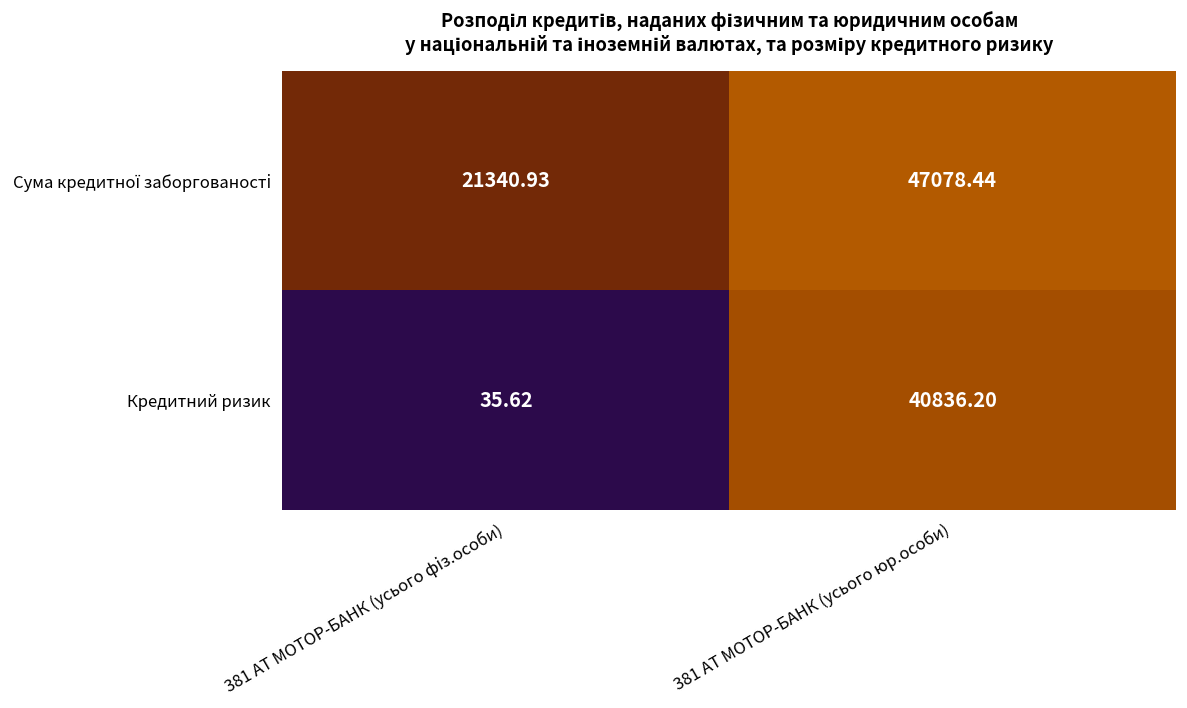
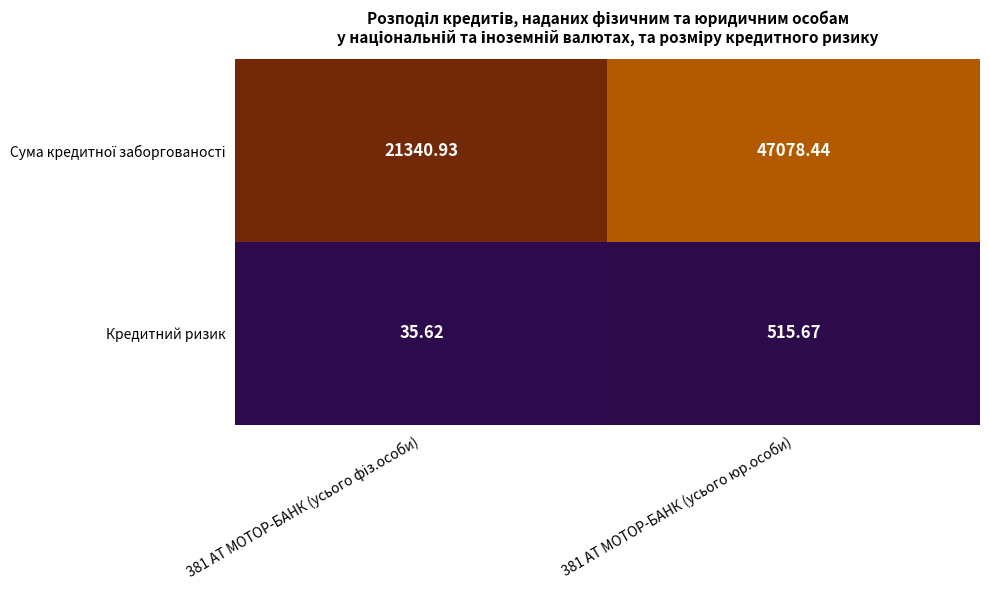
Кредитний ризик, 381 АТ МОТОР-БАНК (усього юр.особи): 40836.20 -> 515.67
